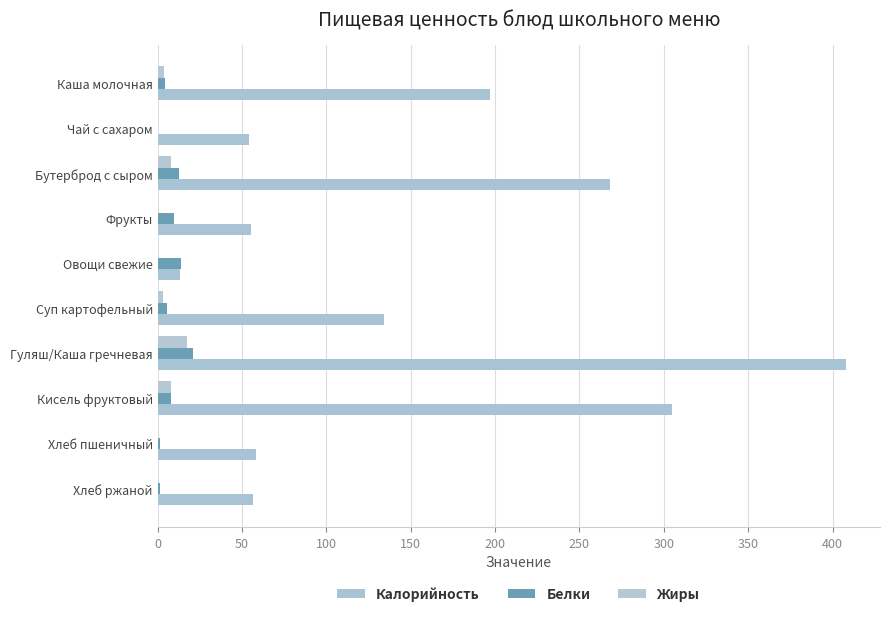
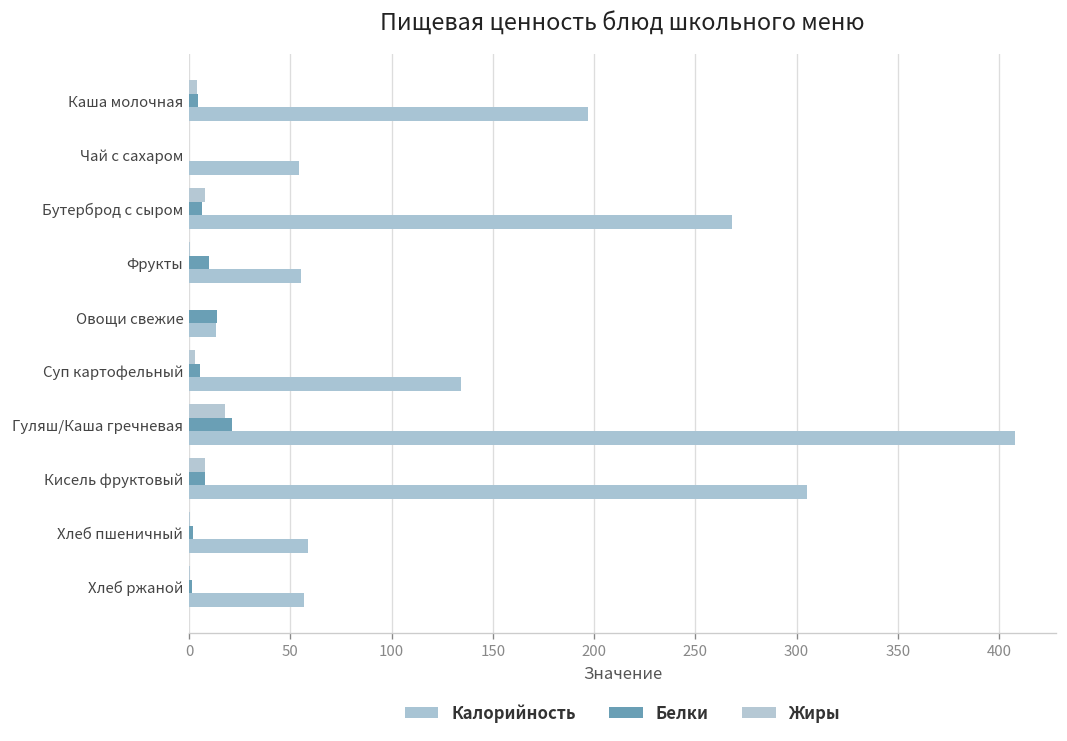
Белки, Бутерброд с сыром: 13 -> 6
